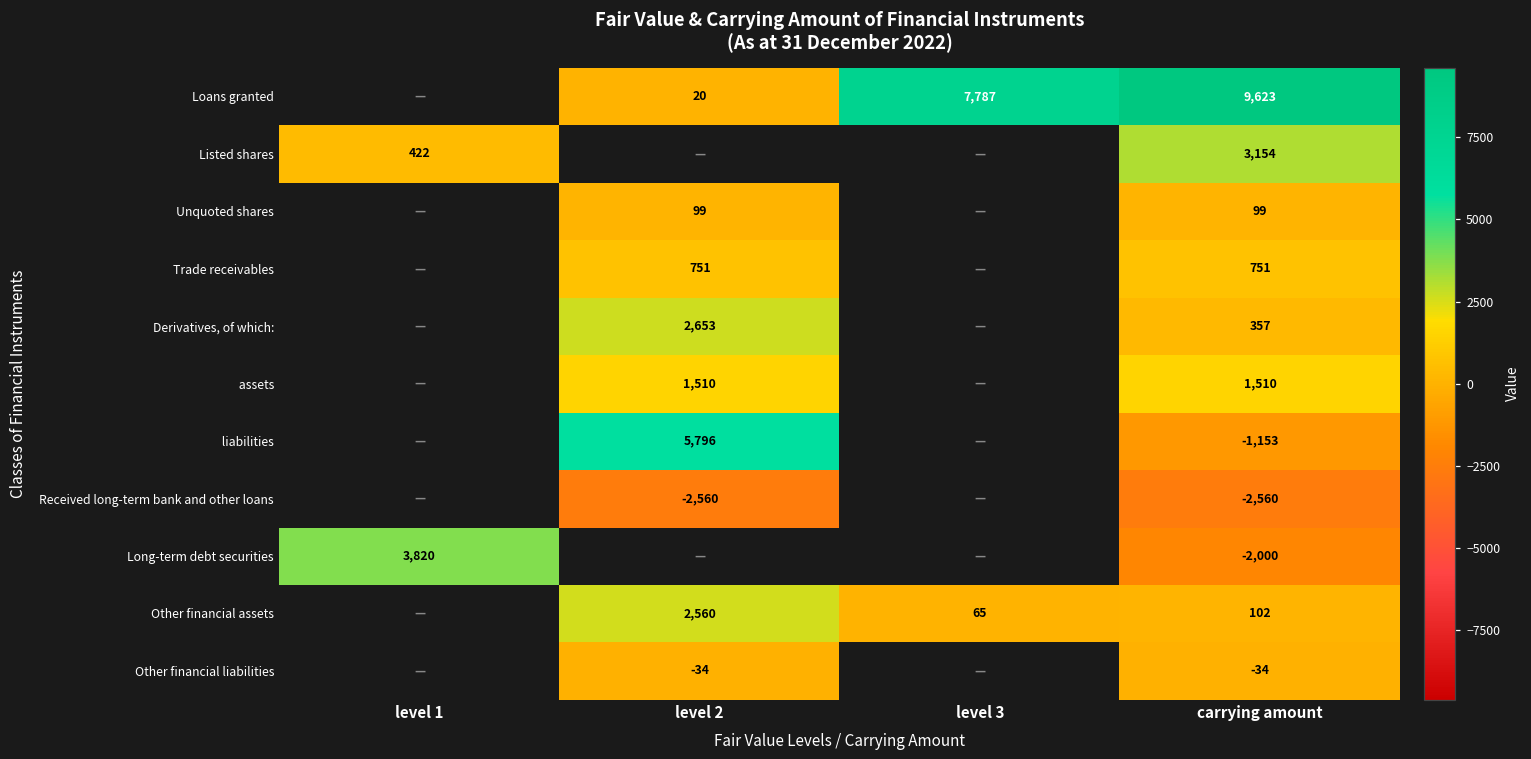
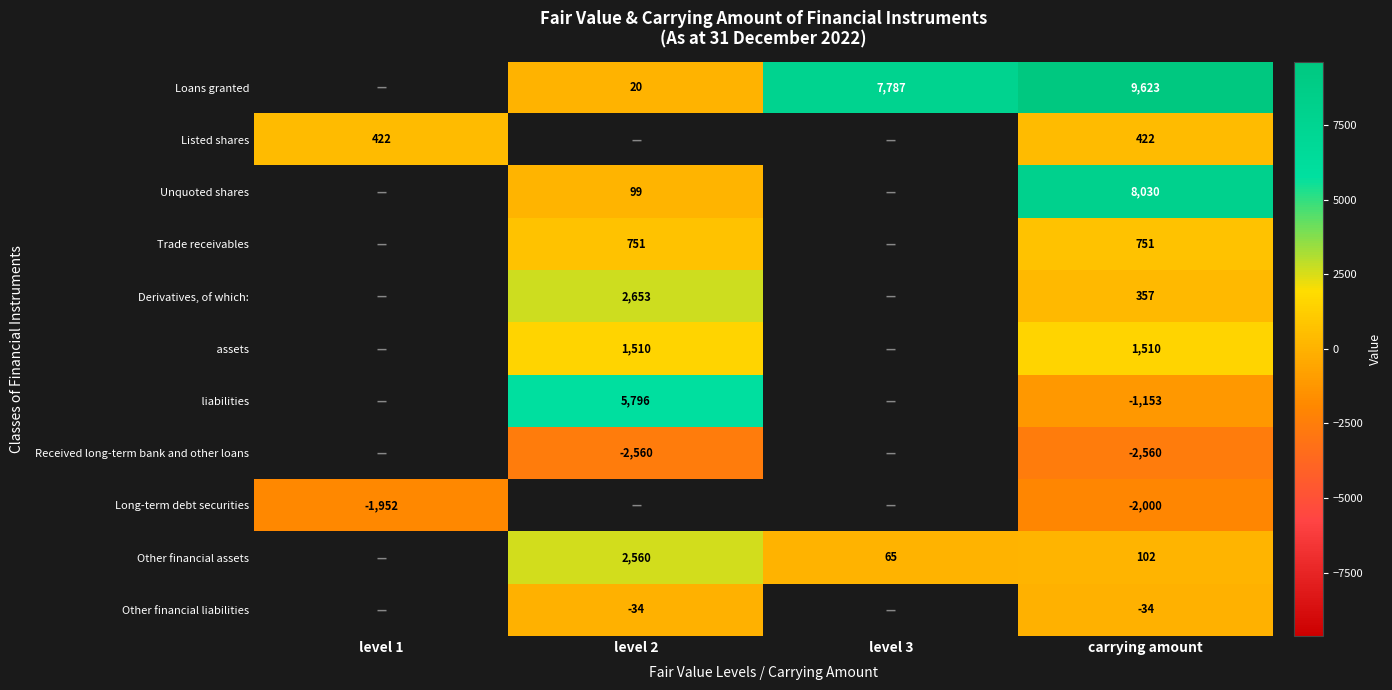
Listed shares, carrying amount: 3,154 -> 422
Unquoted shares, carrying amount: 99 -> 8,030
Long-term debt securities, level 1: 3,820 -> -1,952
